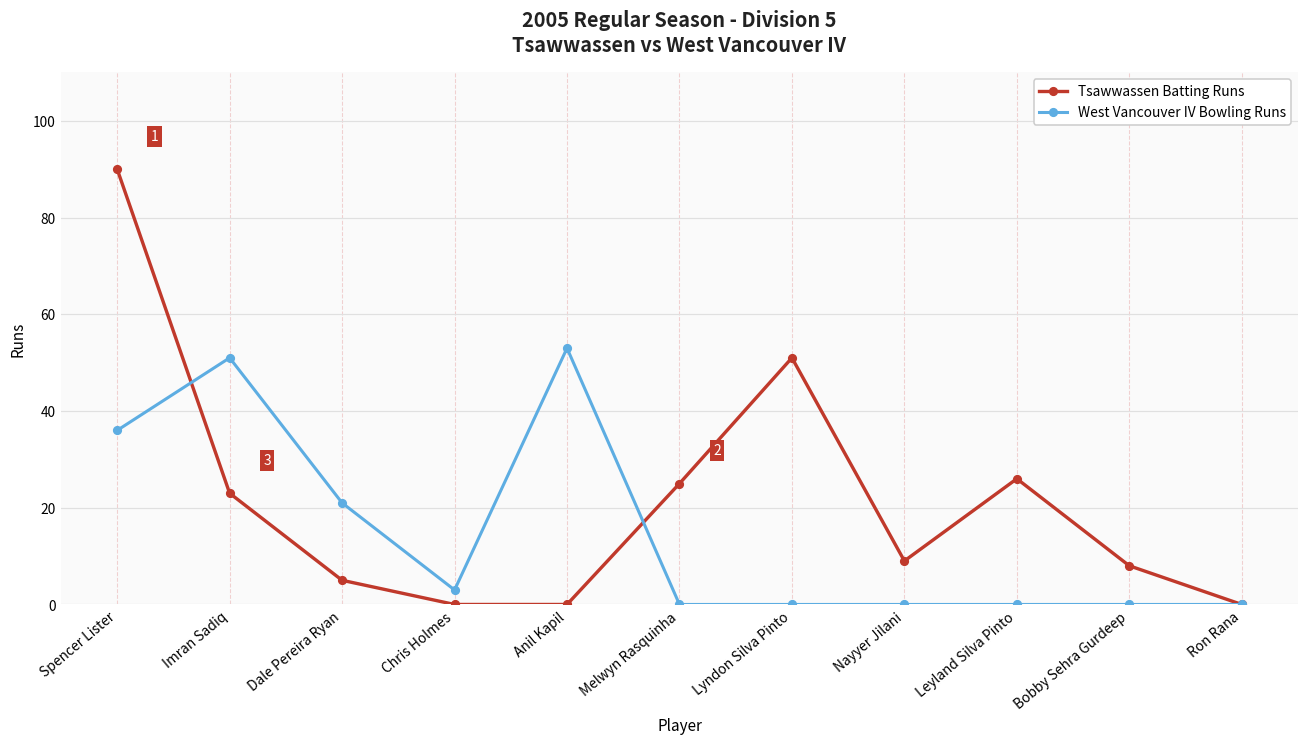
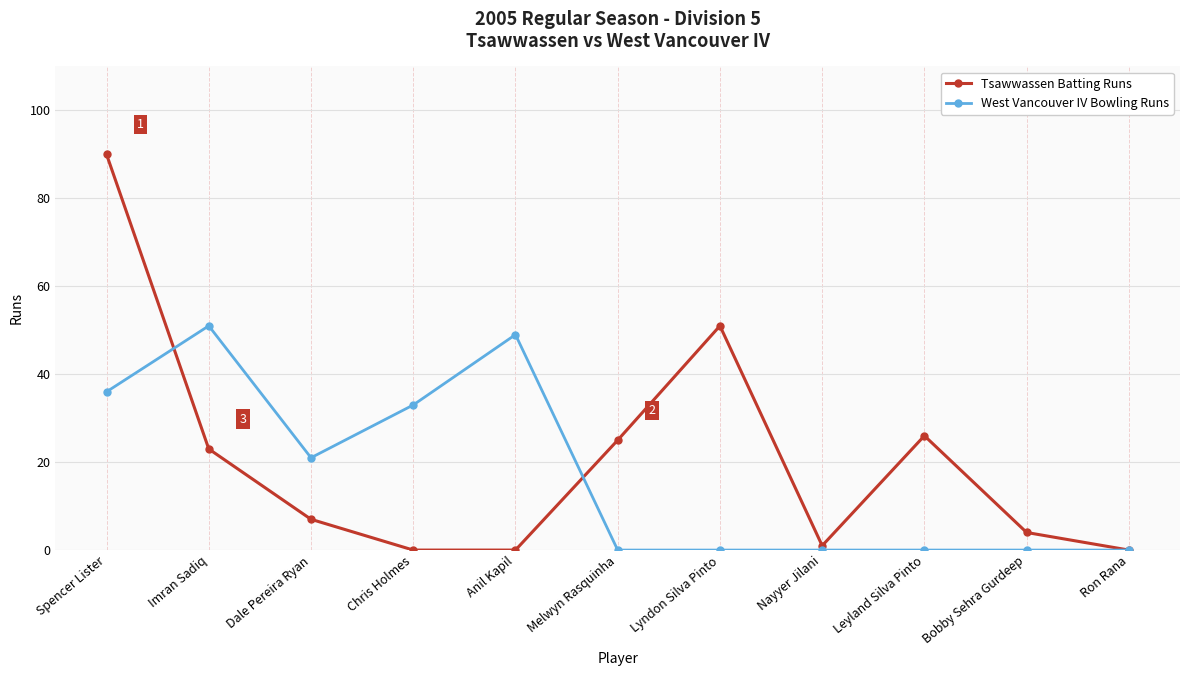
Tsawwassen Batting Runs, Dale Pereira Ryan: 5 -> 7
West Vancouver IV Bowling Runs, Chris Holmes: 3 -> 33
West Vancouver IV Bowling Runs, Anil Kapil: 53 -> 49
Tsawwassen Batting Runs, Nayyer Jilani: 9 -> 1
Tsawwassen Batting Runs, Bobby Sehra Gurdeep: 8 -> 4
